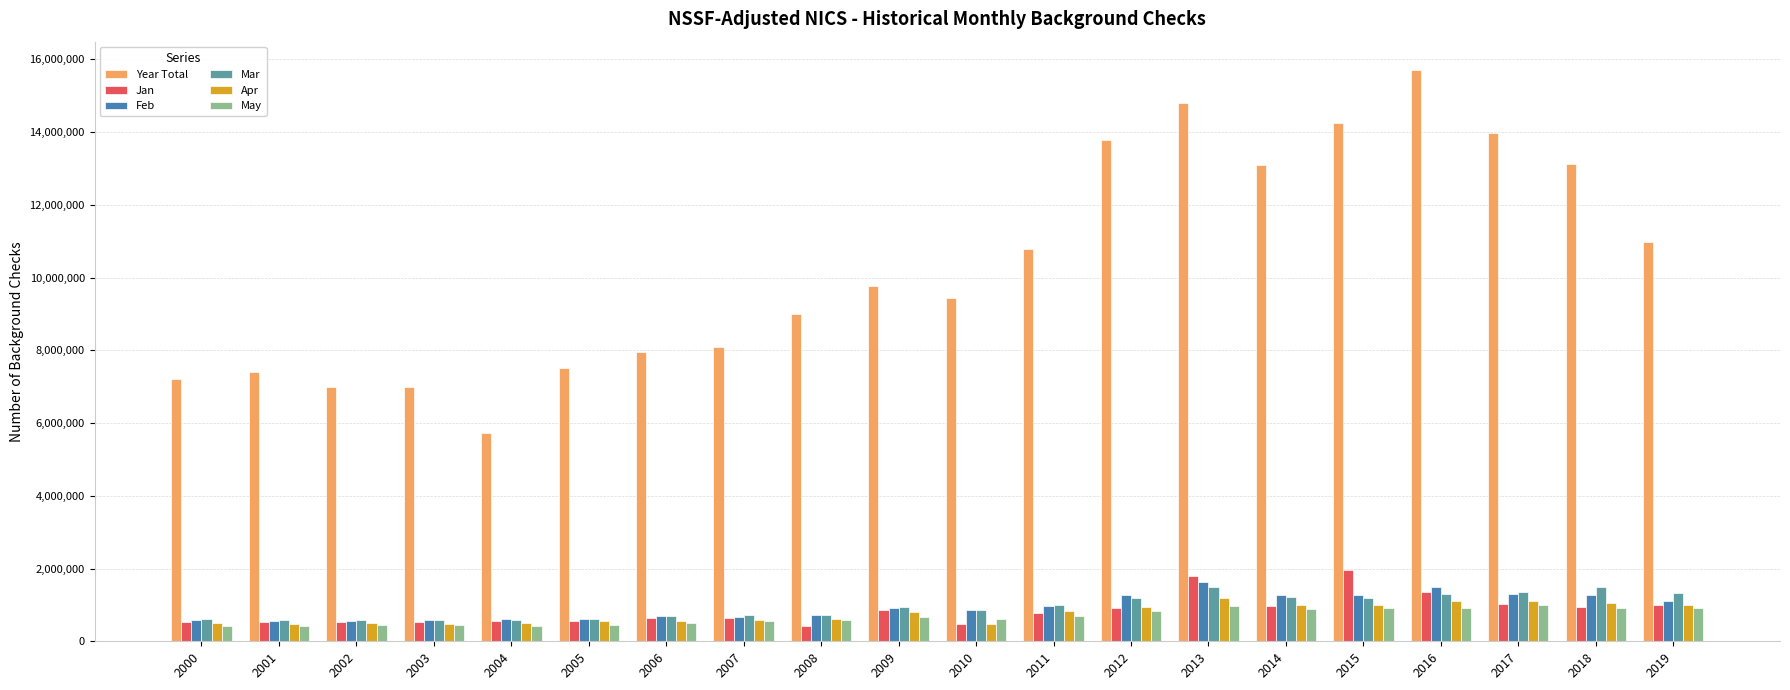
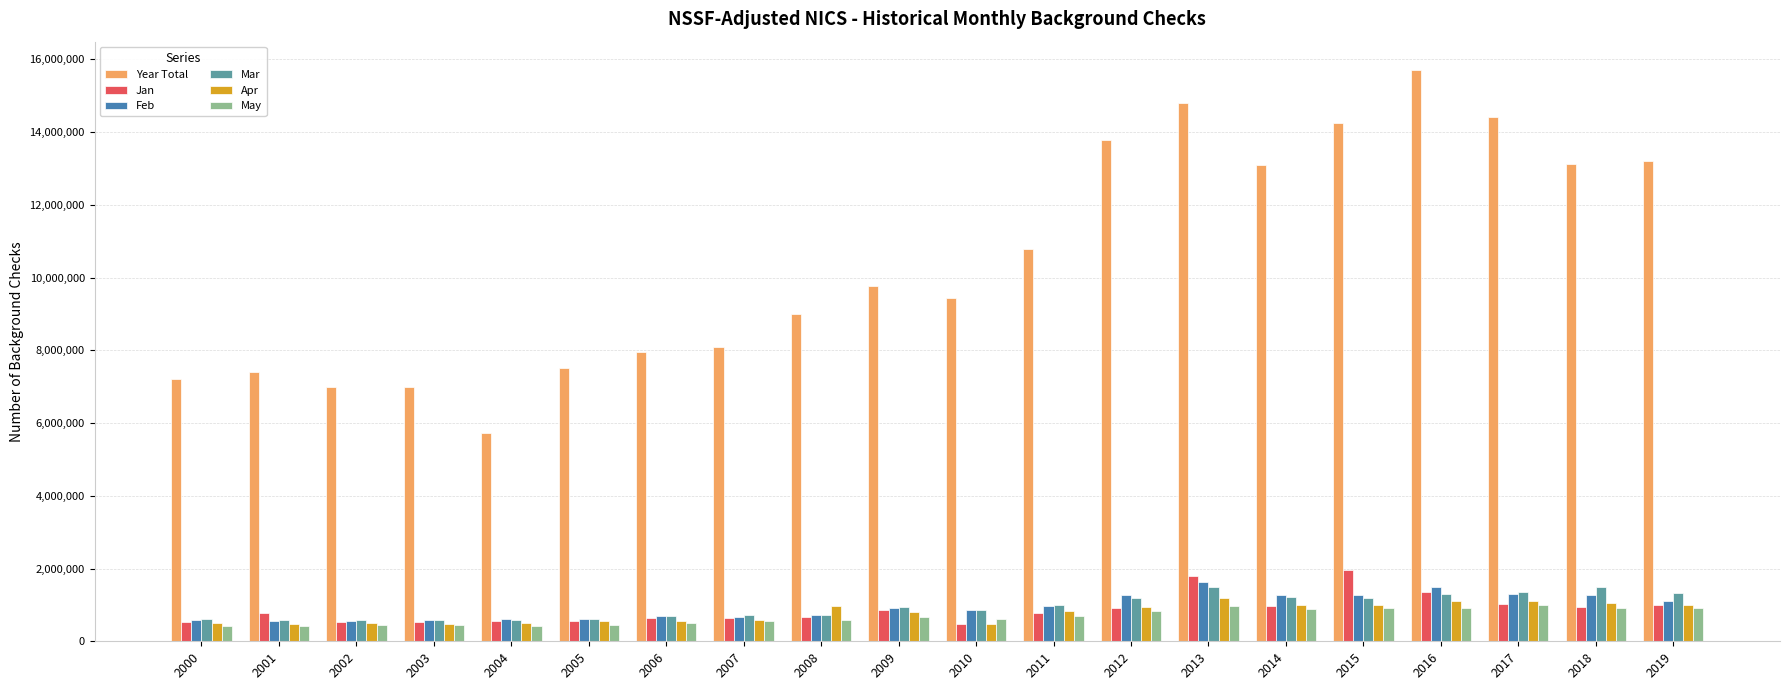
Jan, 2001: 500,000 -> 800,000
Jan, 2008: 400,000 -> 700,000
Apr, 2008: 600,000 -> 1,000,000
Year Total, 2017: 14,000,000 -> 14,400,000
Year Total, 2019: 11,000,000 -> 13,200,000
